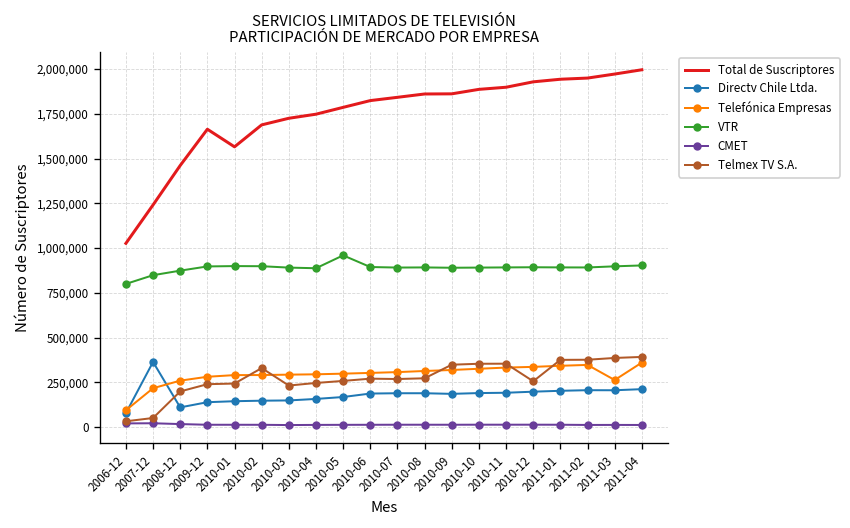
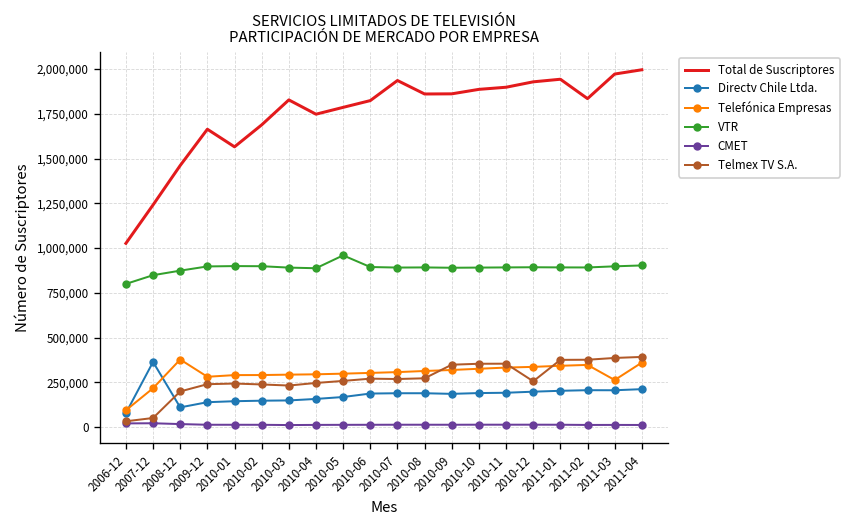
Telefónica Empresas, 2008-12: 260,000 -> 380,000
Telmex TV S.A., 2010-02: 330,000 -> 240,000
Total de Suscriptores, 2010-03: 1,730,000 -> 1,830,000
Total de Suscriptores, 2010-07: 1,840,000 -> 1,940,000
Total de Suscriptores, 2011-02: 1,950,000 -> 1,840,000
